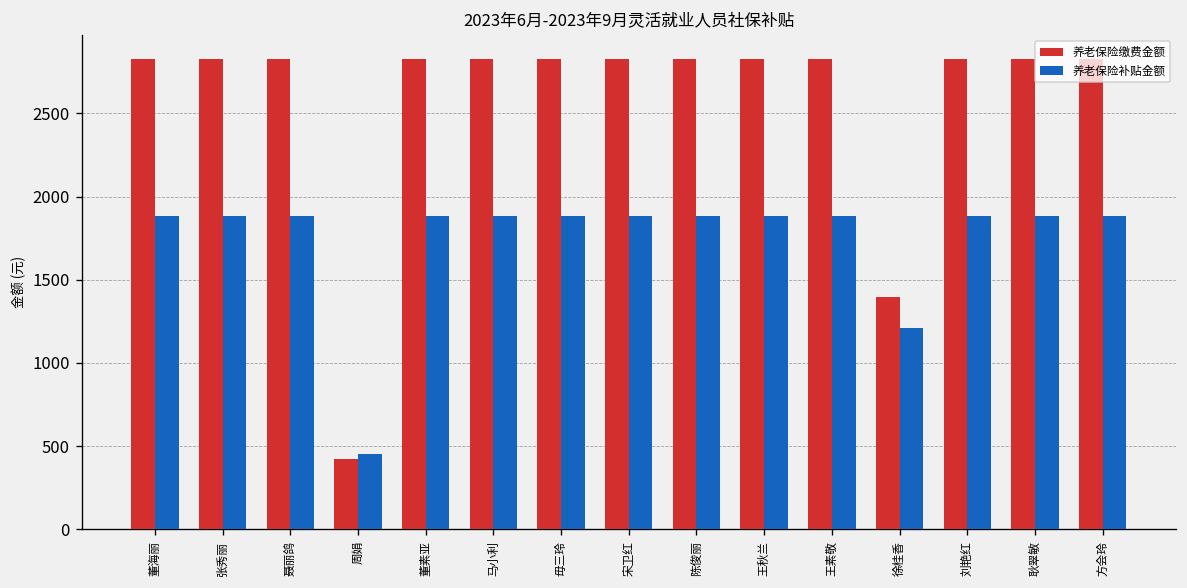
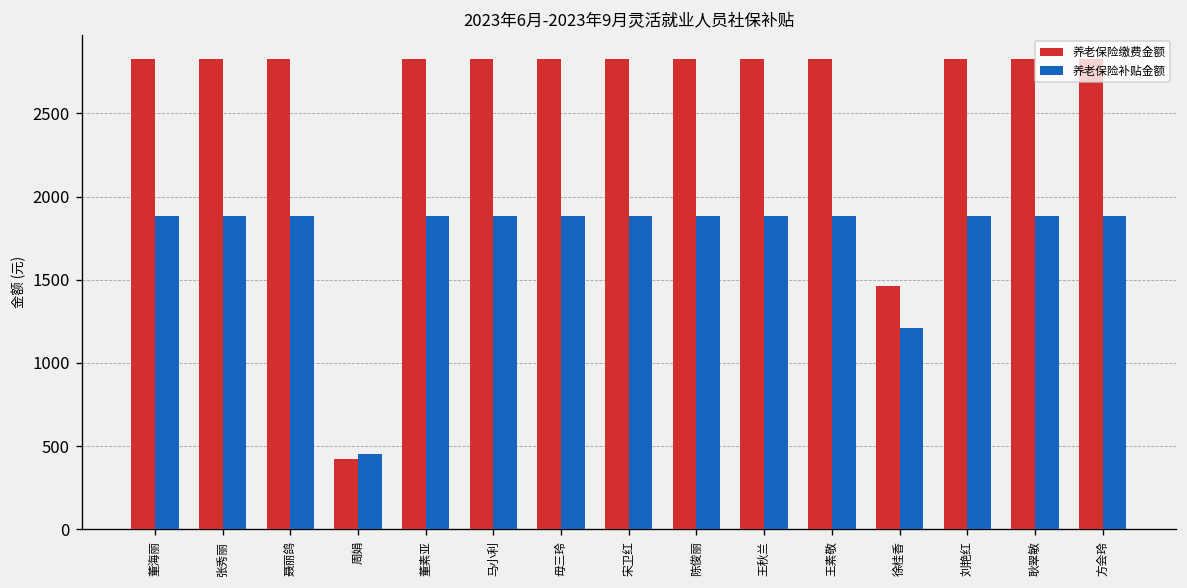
养老保险缴费金额, 徐桂香: 1400 -> 1460
